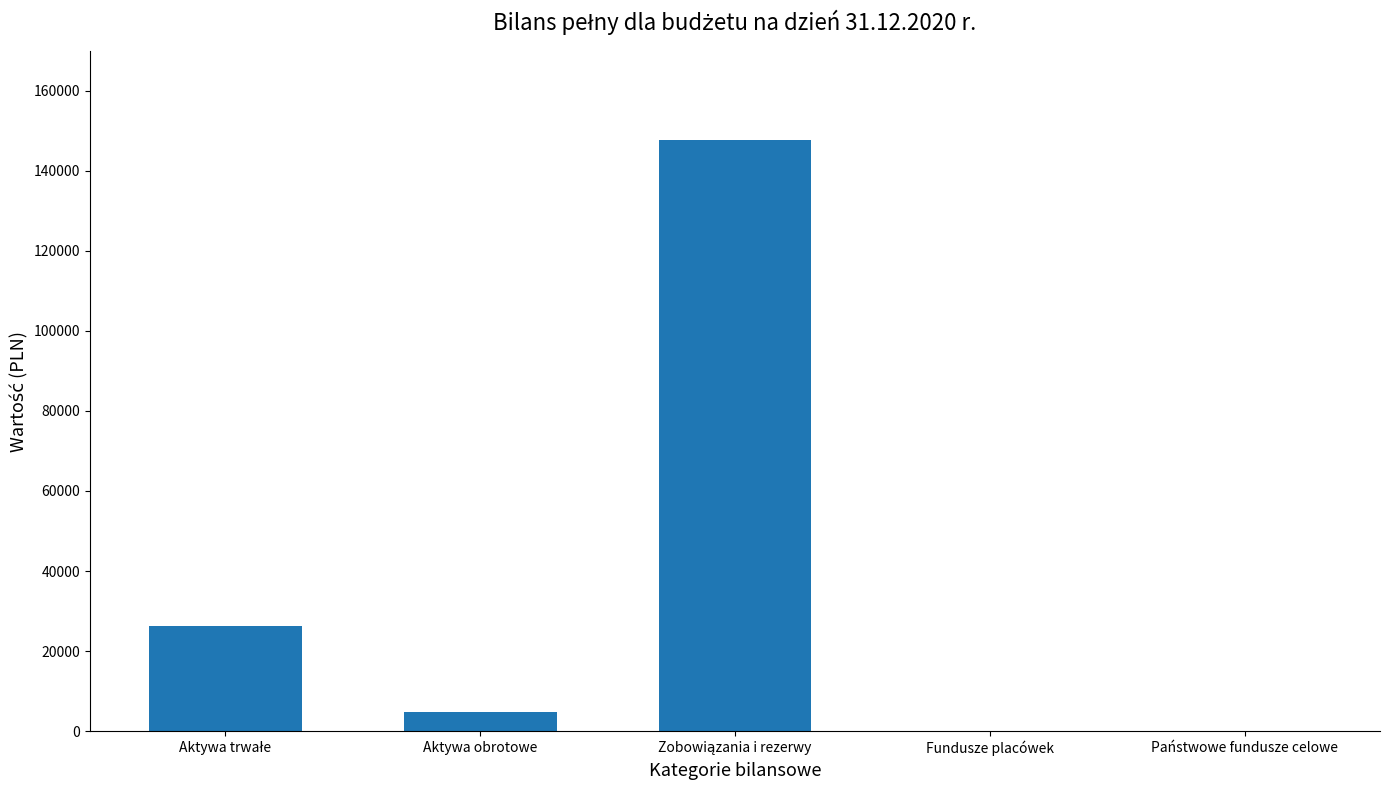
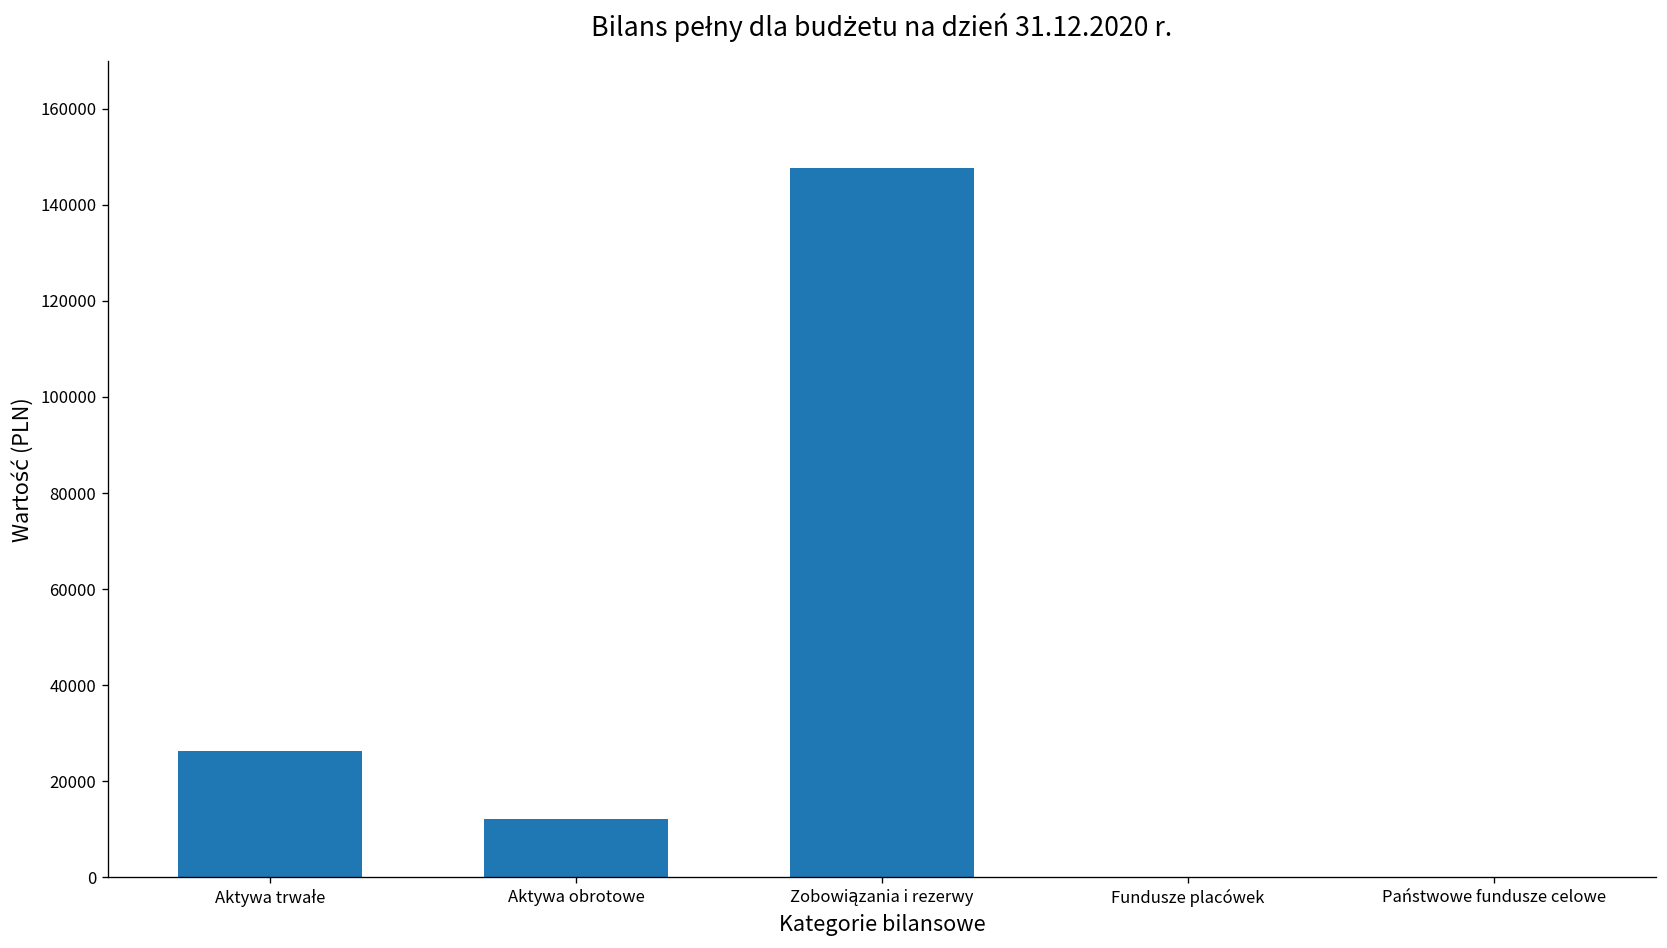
Aktywa obrotowe: 5000 -> 12000
